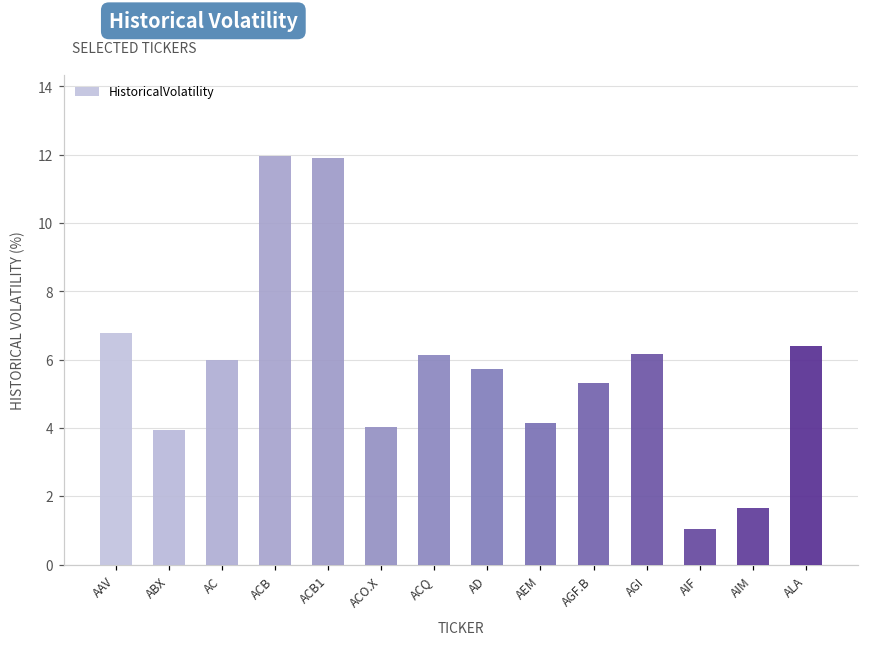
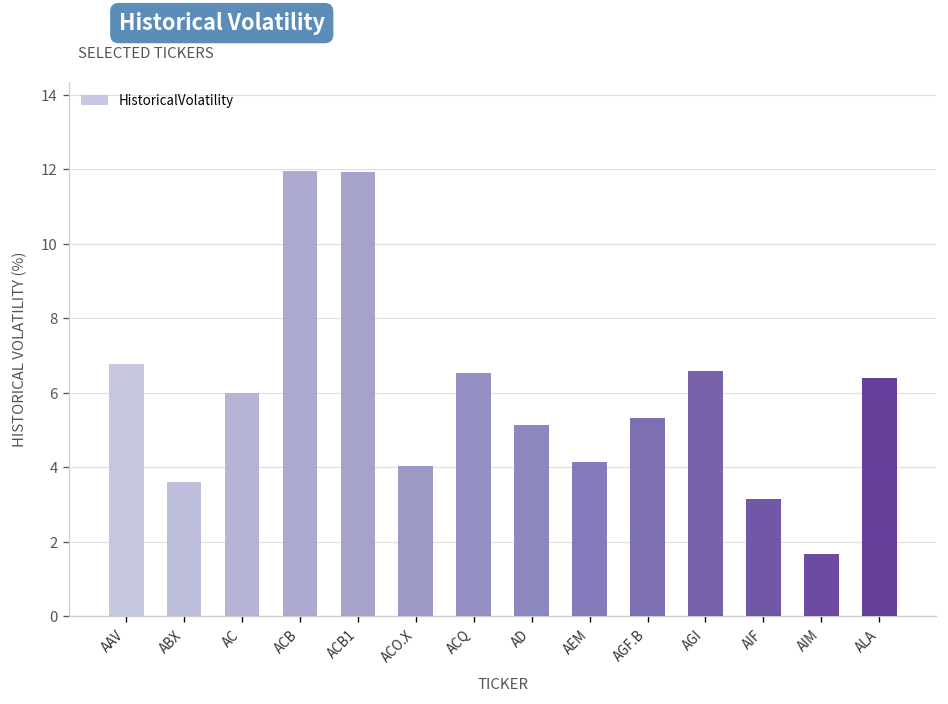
ABX: 3.9 -> 3.6
ACQ: 6.1 -> 6.5
AD: 5.7 -> 5.1
AGI: 6.2 -> 6.6
AIF: 1.0 -> 3.2
